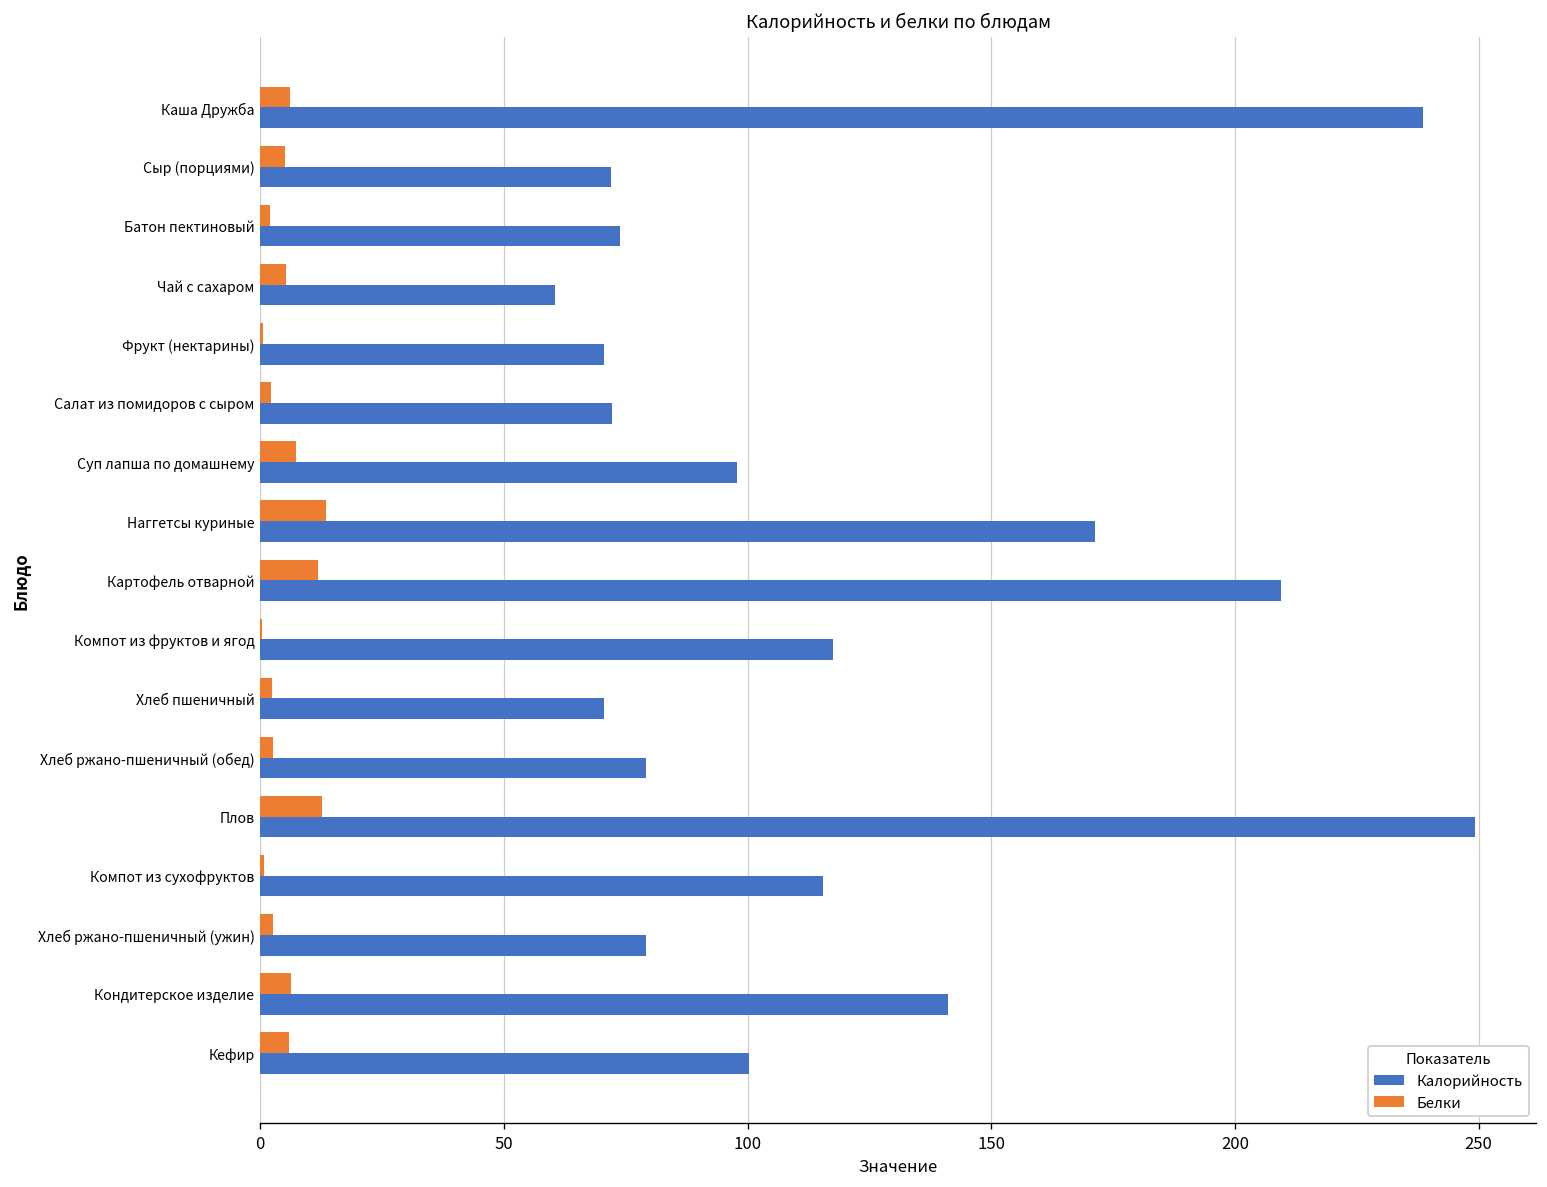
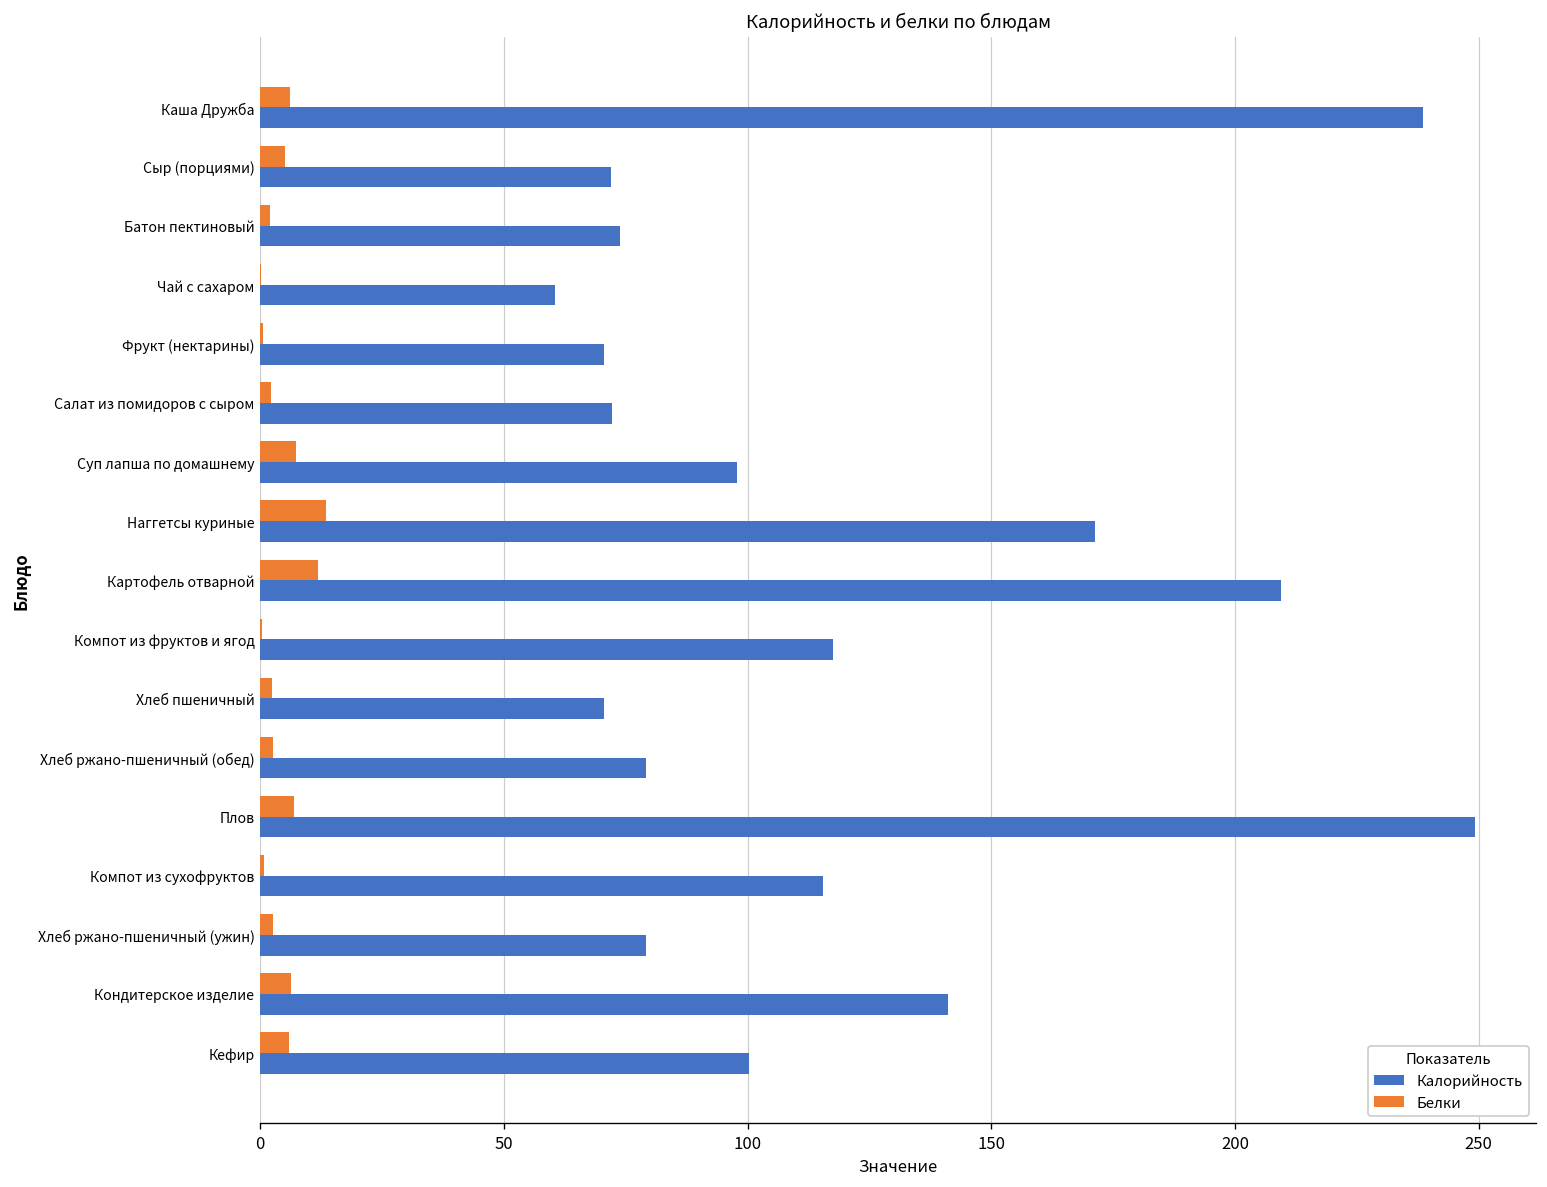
Белки, Чай с сахаром: 5 -> 0
Белки, Плов: 13 -> 7
